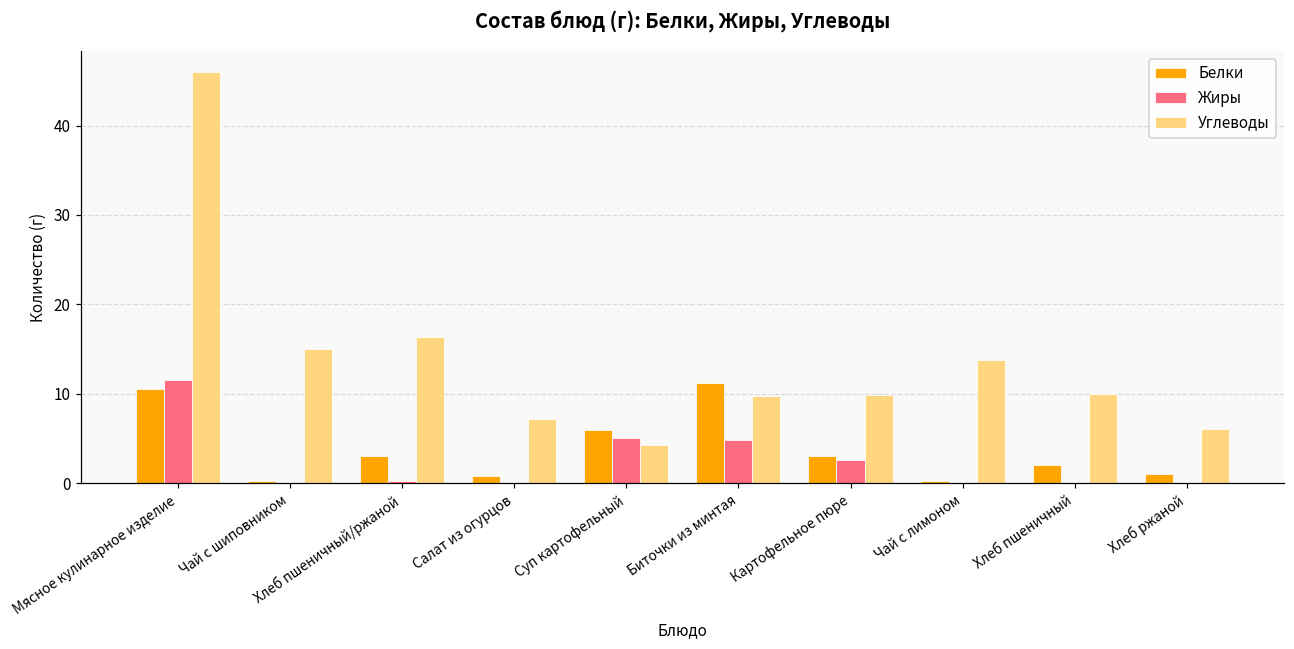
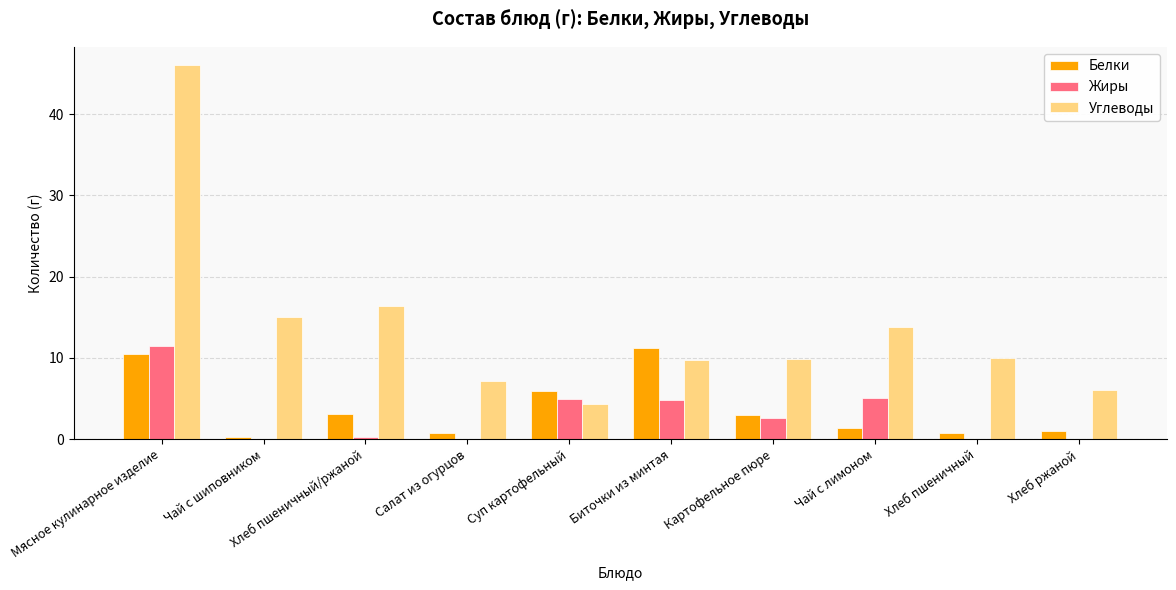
Белки, Чай с лимоном: 0 -> 1
Жиры, Чай с лимоном: 0 -> 5
Белки, Хлеб пшеничный: 2 -> 1
